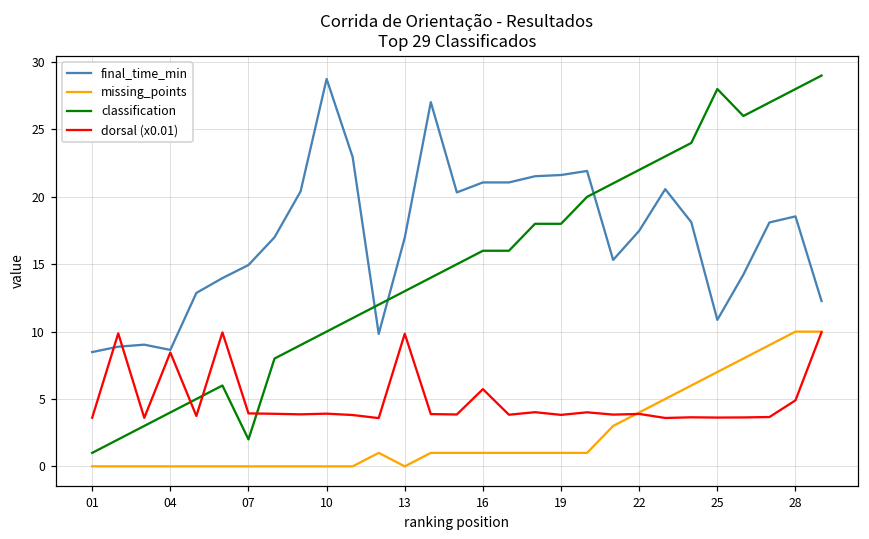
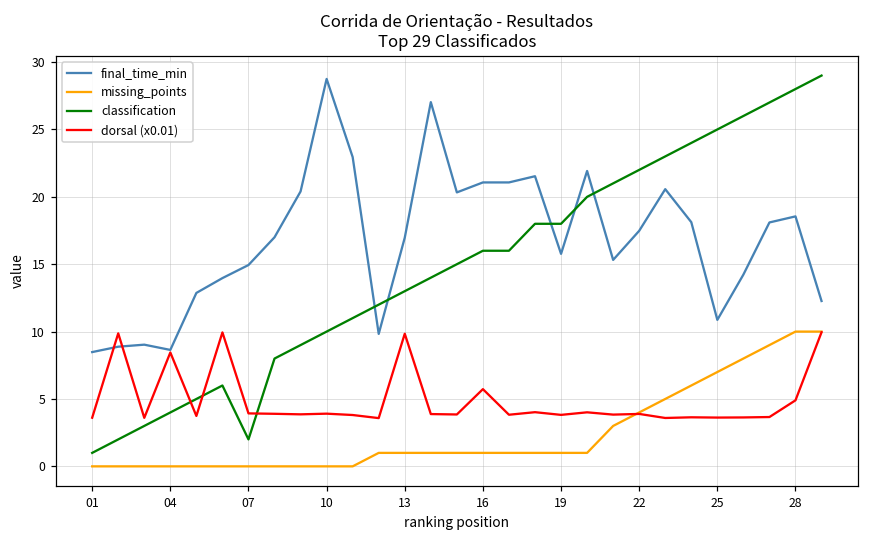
missing_points, 13: 0 -> 1
final_time_min, 19: 21.6 -> 15.8
classification, 25: 28 -> 25
